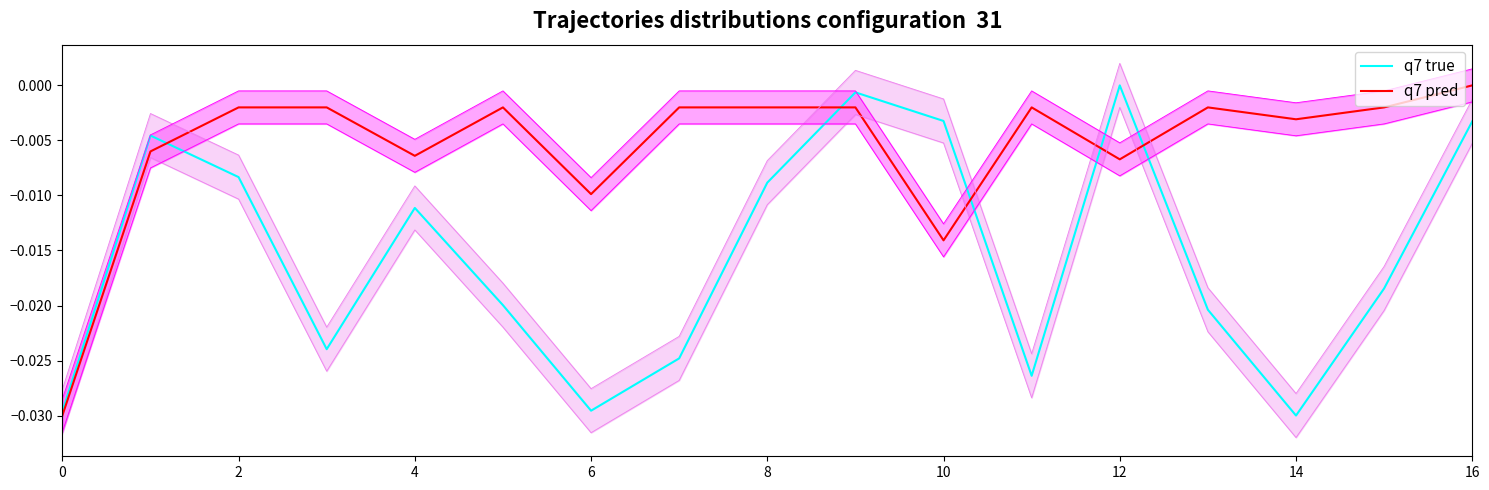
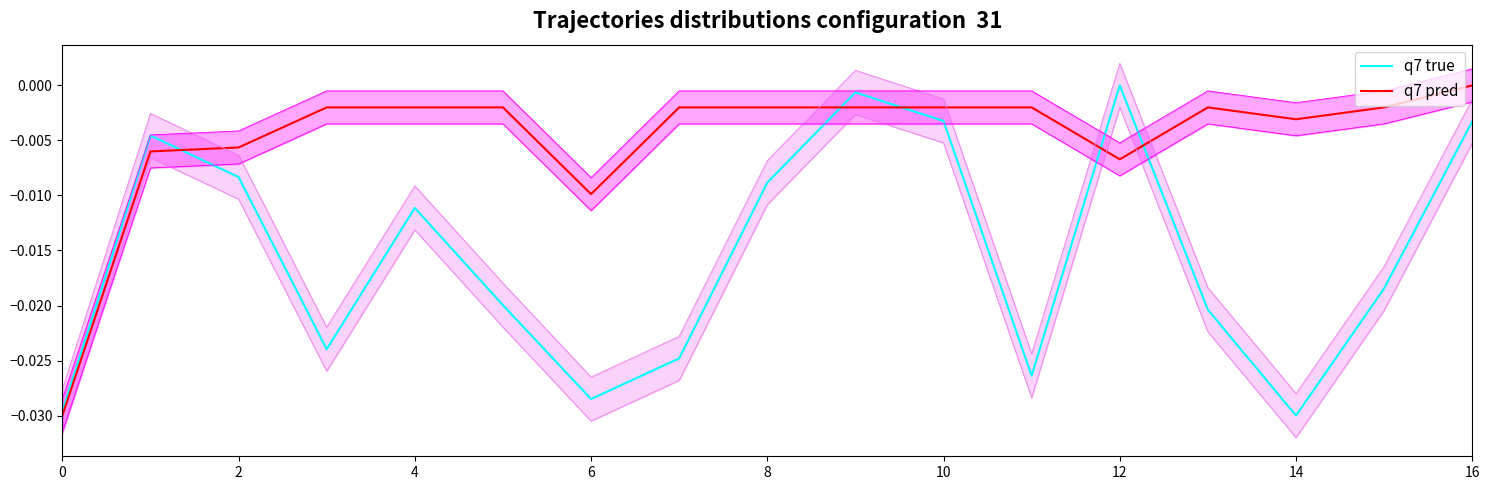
q7 pred, 2: -0.0020 -> -0.0056
q7 pred, 4: -0.0064 -> -0.0020
q7 true, 6: -0.0296 -> -0.0285
q7 pred, 10: -0.0141 -> -0.0020
